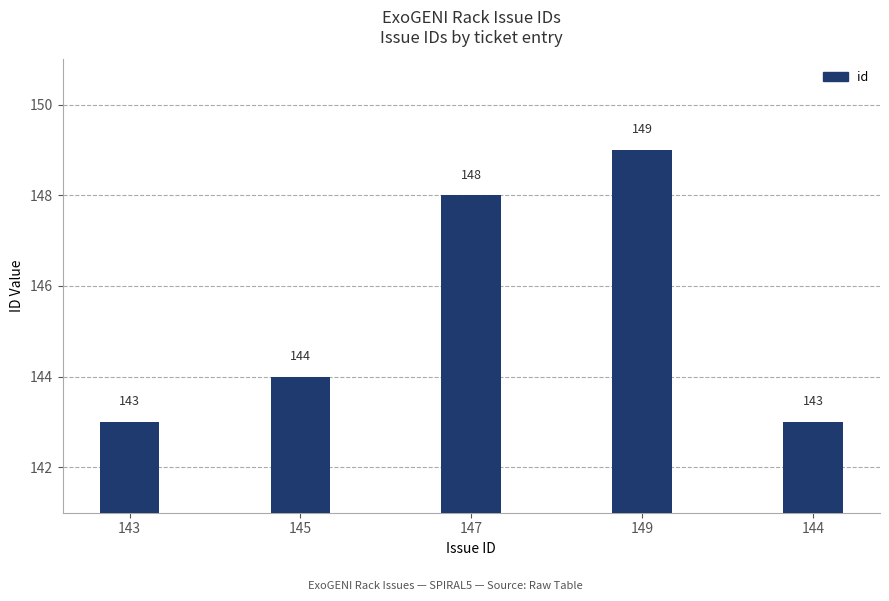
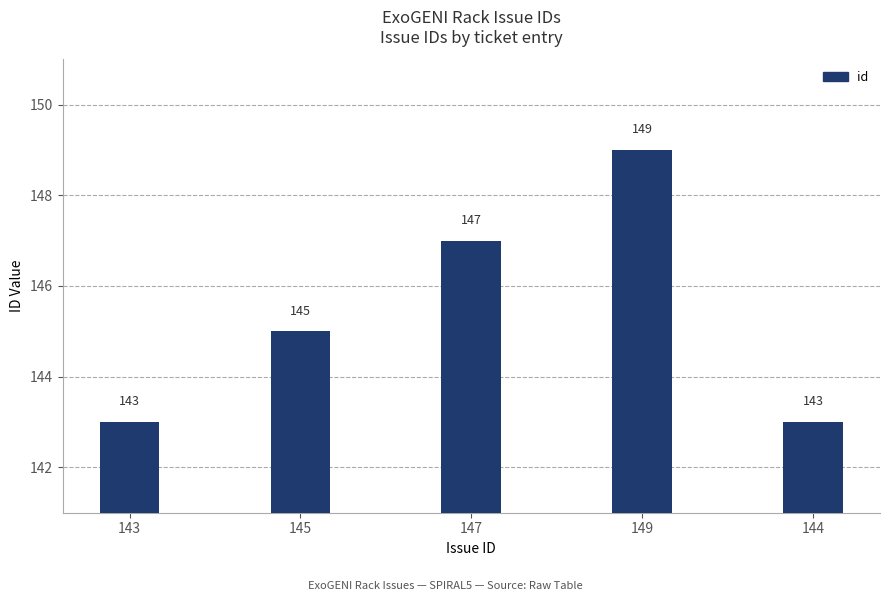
145: 144 -> 145
147: 148 -> 147
